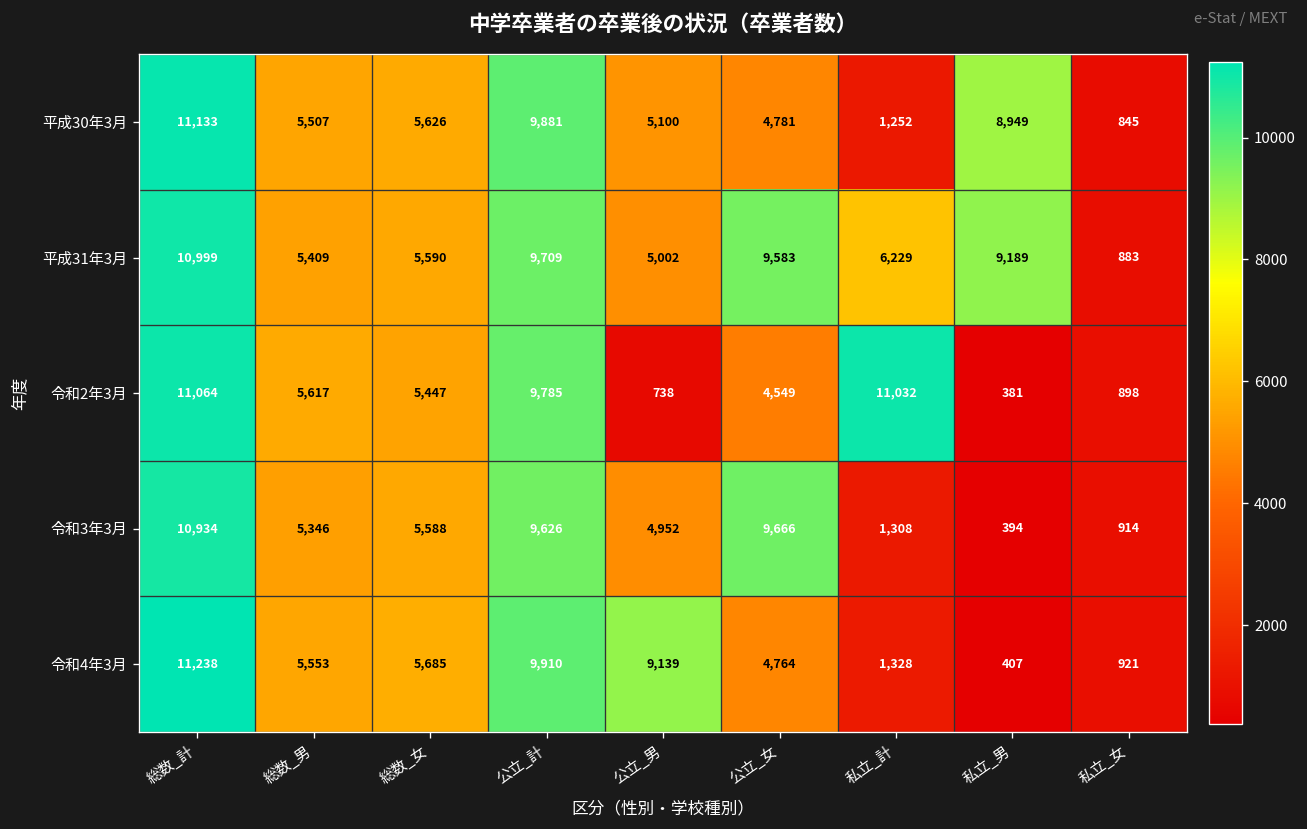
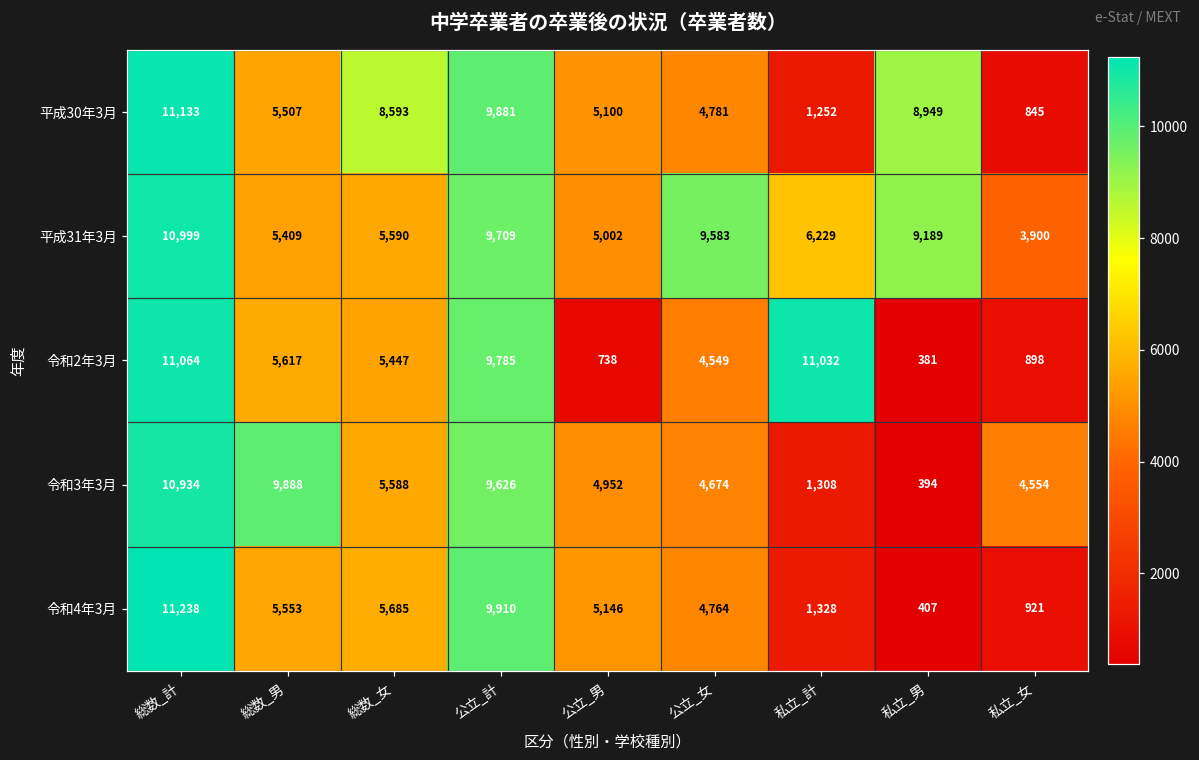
平成30年3月, 総数_女: 5,626 -> 8,593
平成31年3月, 私立_女: 883 -> 3,900
令和3年3月, 総数_男: 5,346 -> 9,888
令和3年3月, 公立_女: 9,666 -> 4,674
令和3年3月, 私立_女: 914 -> 4,554
令和4年3月, 公立_男: 9,139 -> 5,146
